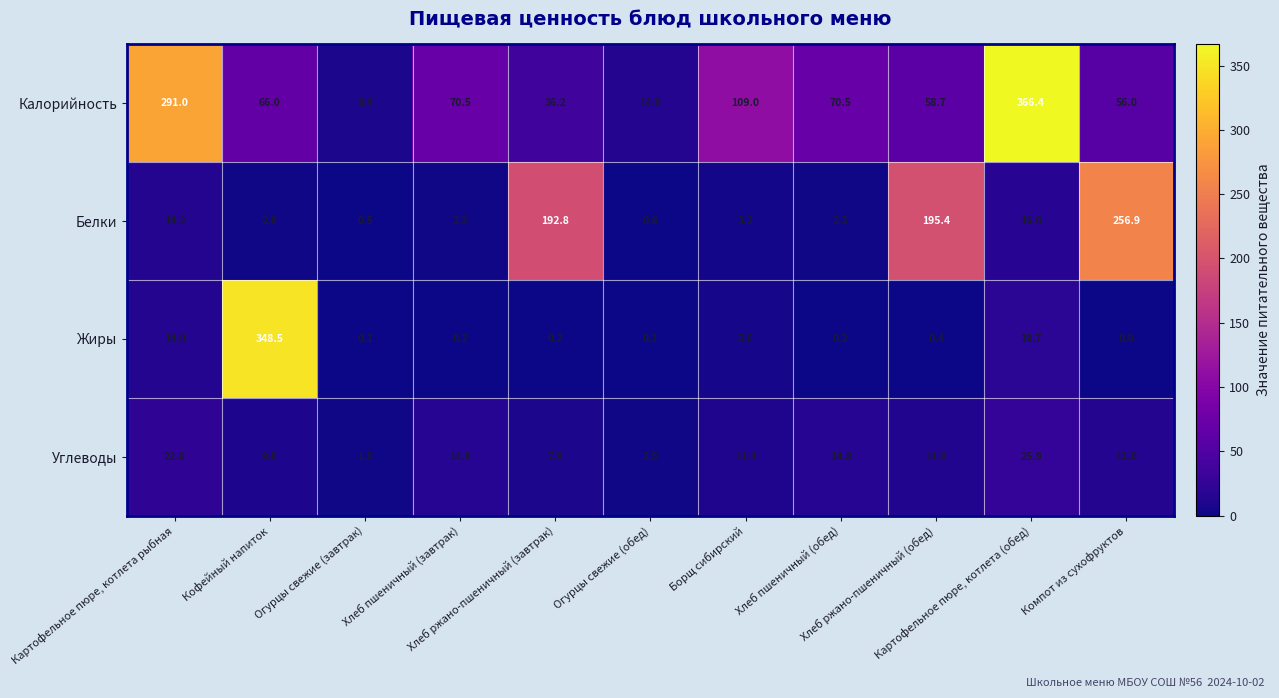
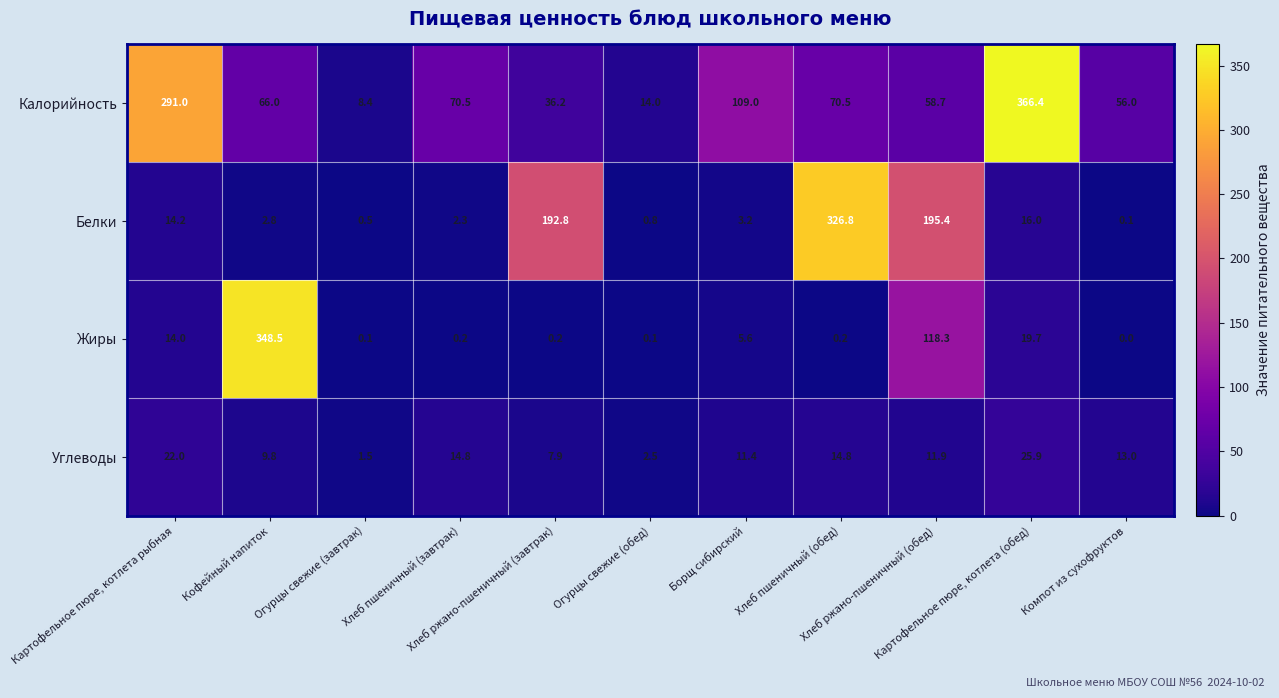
Белки, Хлеб пшеничный (обед): 2.3 -> 326.8
Белки, Компот из сухофруктов: 256.9 -> 0.1
Жиры, Хлеб ржано-пшеничный (обед): 0.4 -> 118.3
